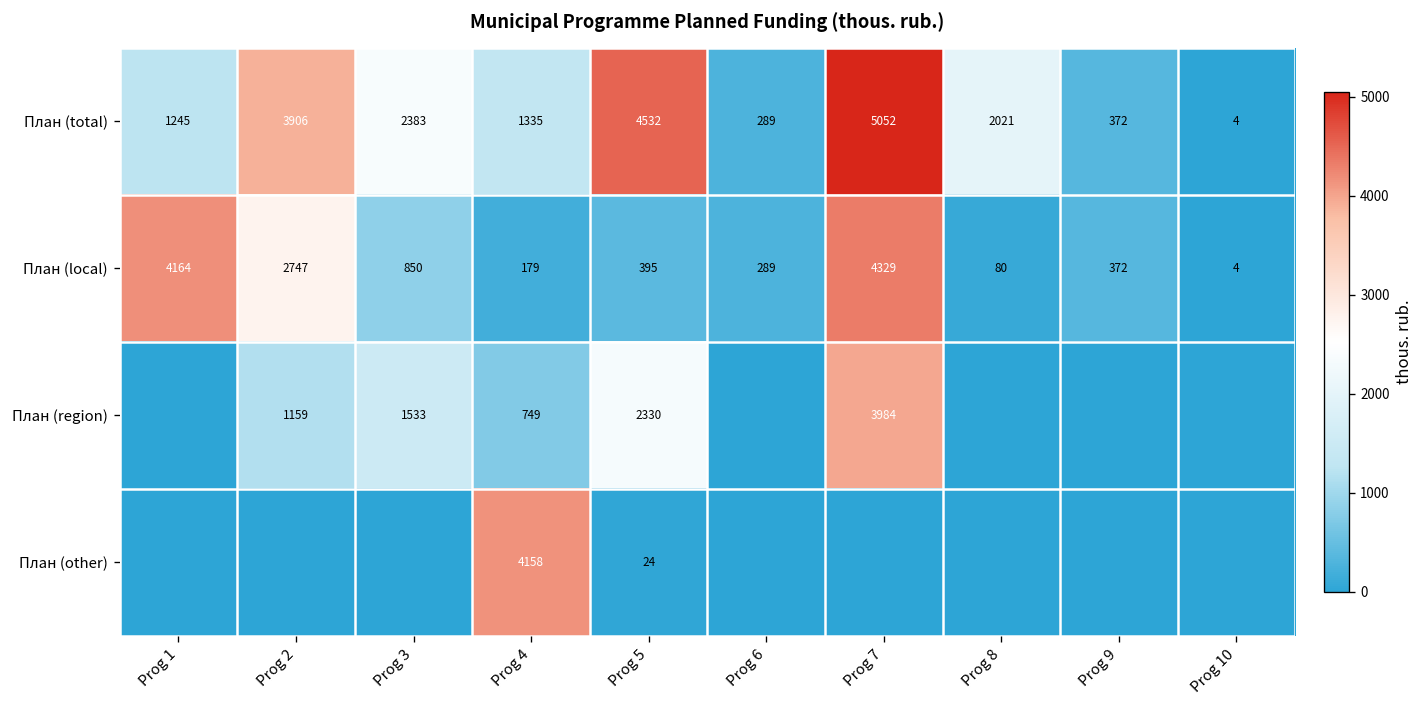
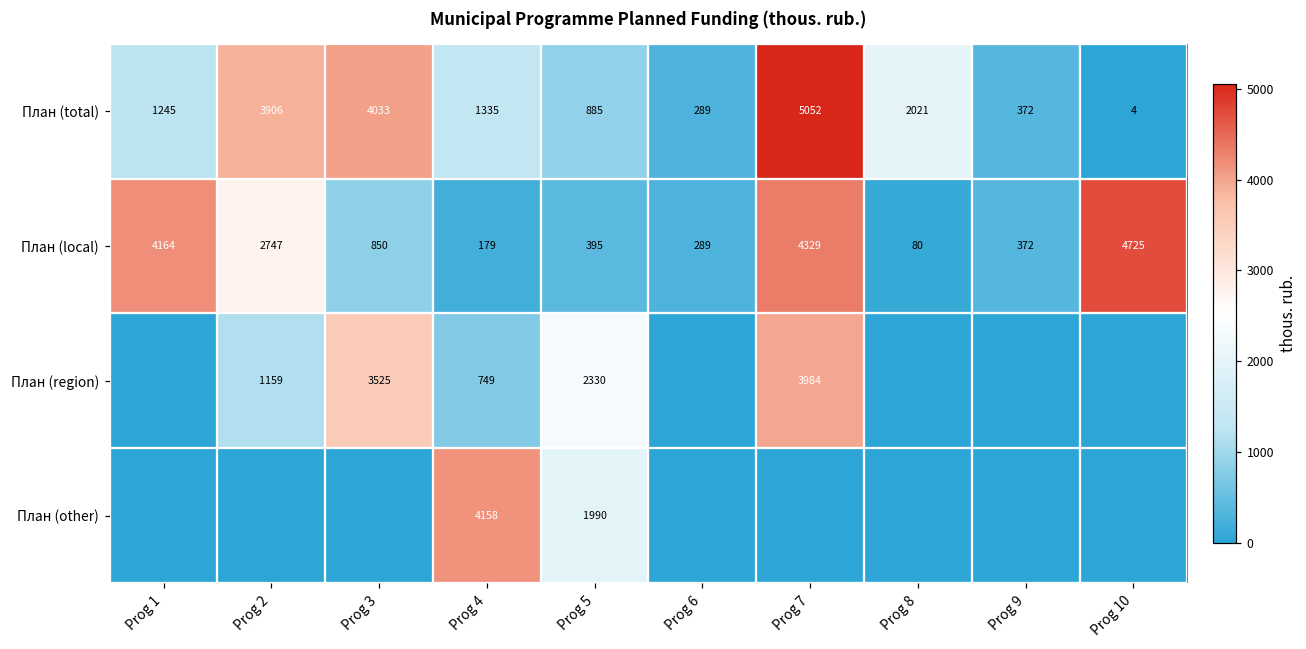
План (total), Prog 3: 2383 -> 4033
План (total), Prog 5: 4532 -> 885
План (local), Prog 10: 4 -> 4725
План (region), Prog 3: 1533 -> 3525
План (other), Prog 5: 24 -> 1990
